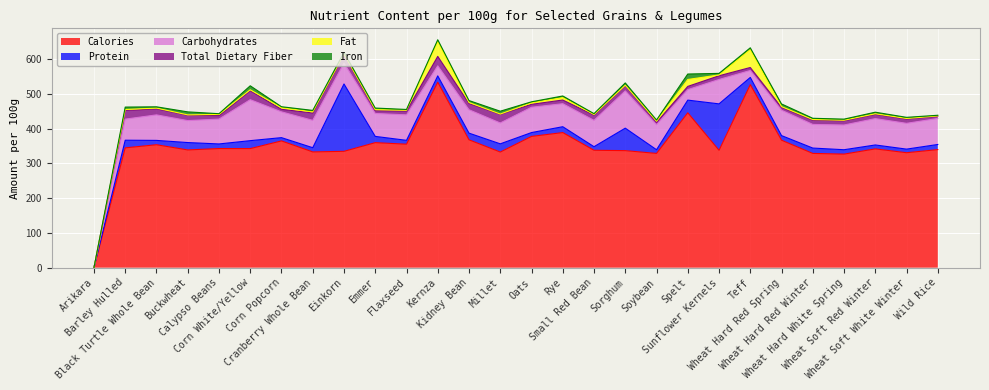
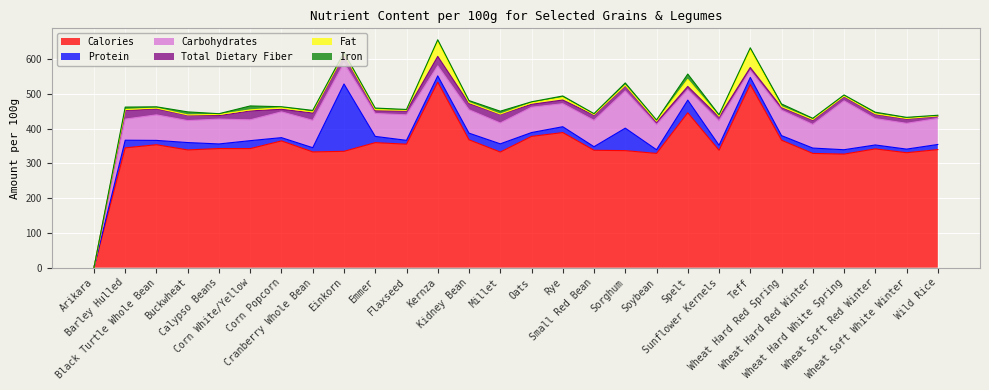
Carbohydrates, Corn White/Yellow: 120 -> 60
Protein, Sunflower Kernels: 130 -> 10
Carbohydrates, Wheat Hard White Spring: 70 -> 140
